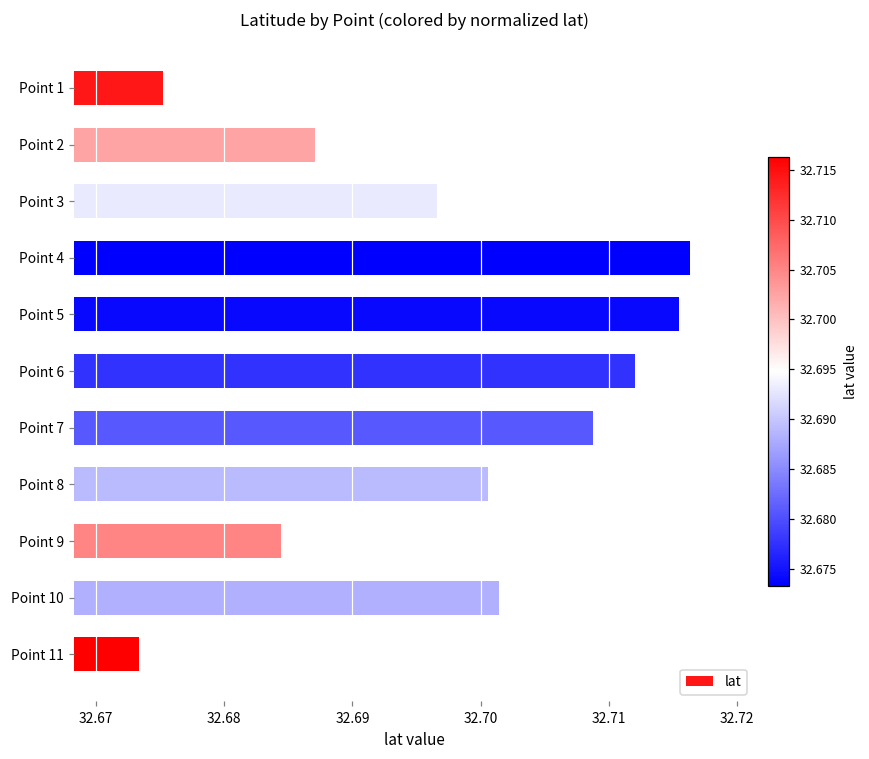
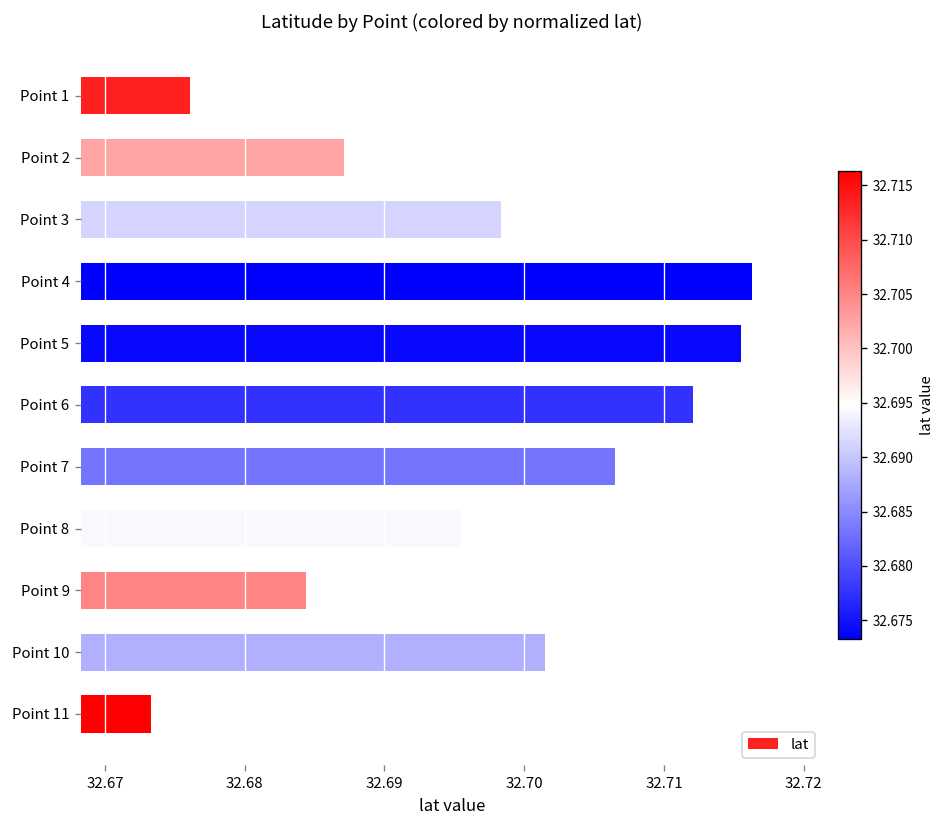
Point 1: 32.6752 -> 32.6761
Point 3: 32.6966 -> 32.6984
Point 7: 32.7088 -> 32.7065
Point 8: 32.7006 -> 32.6954
